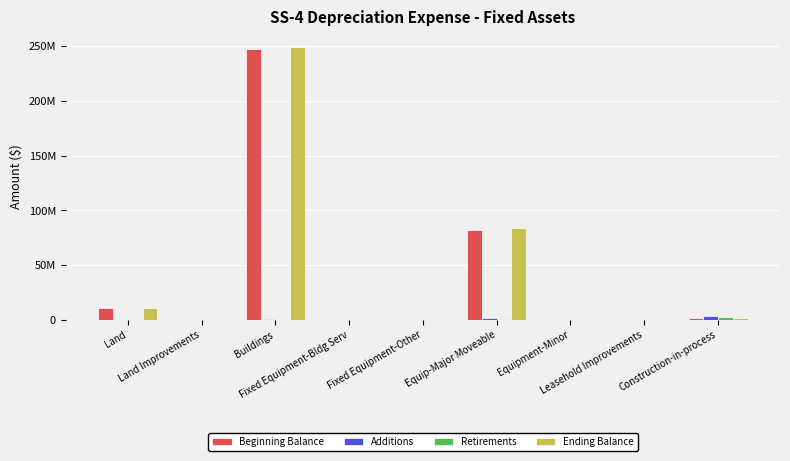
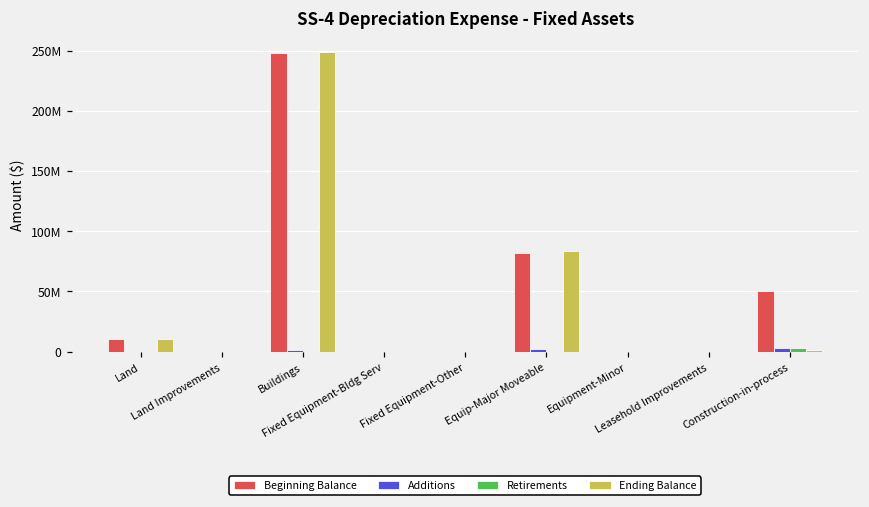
Beginning Balance, Construction-in-process: 1000000 -> 50000000
